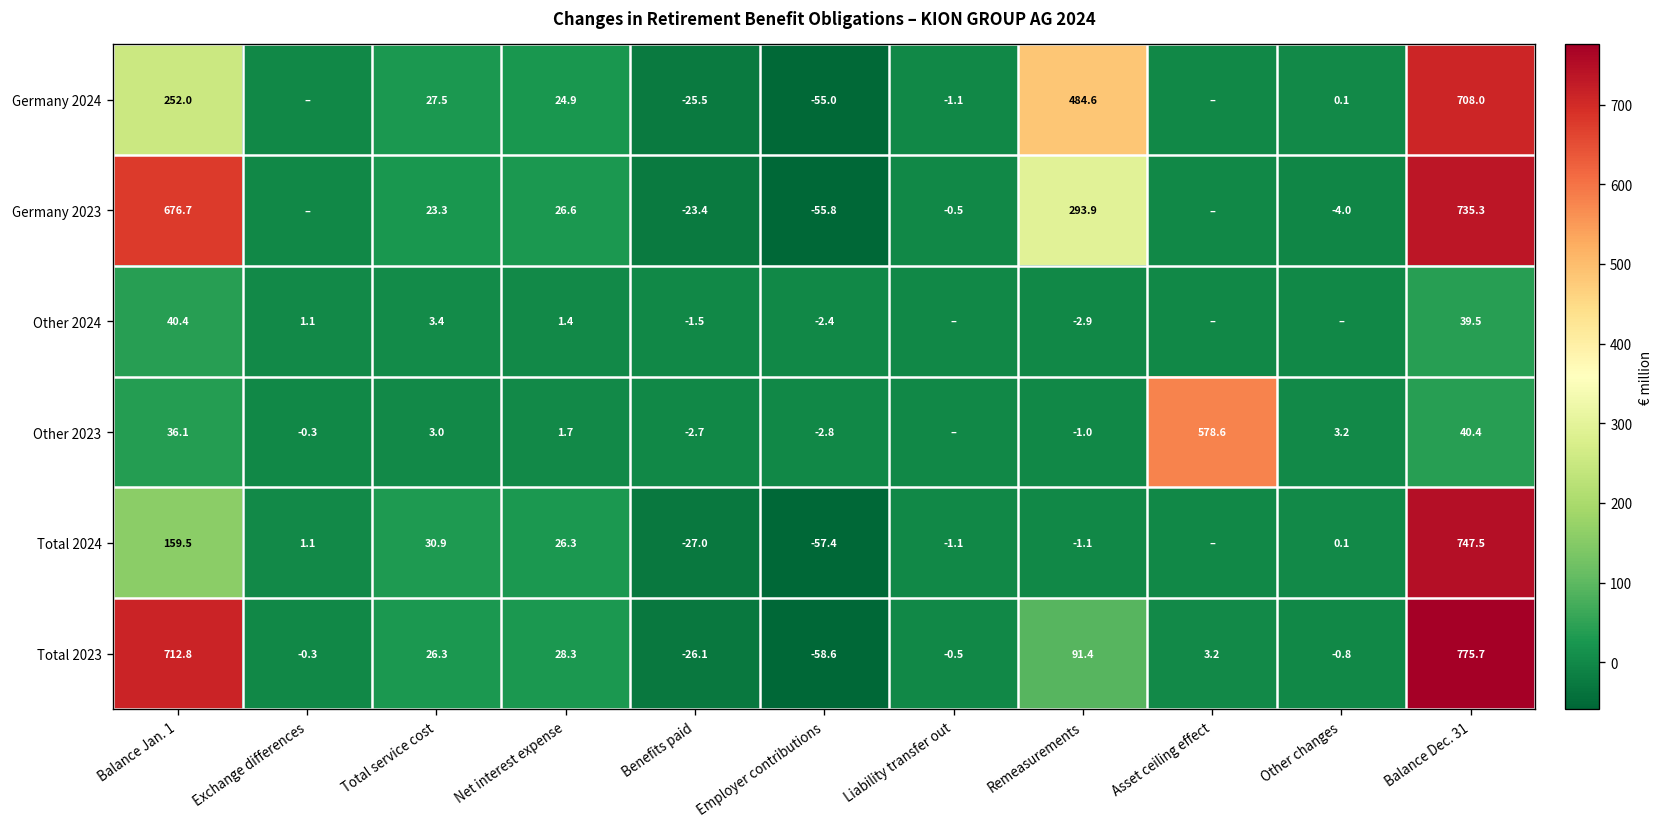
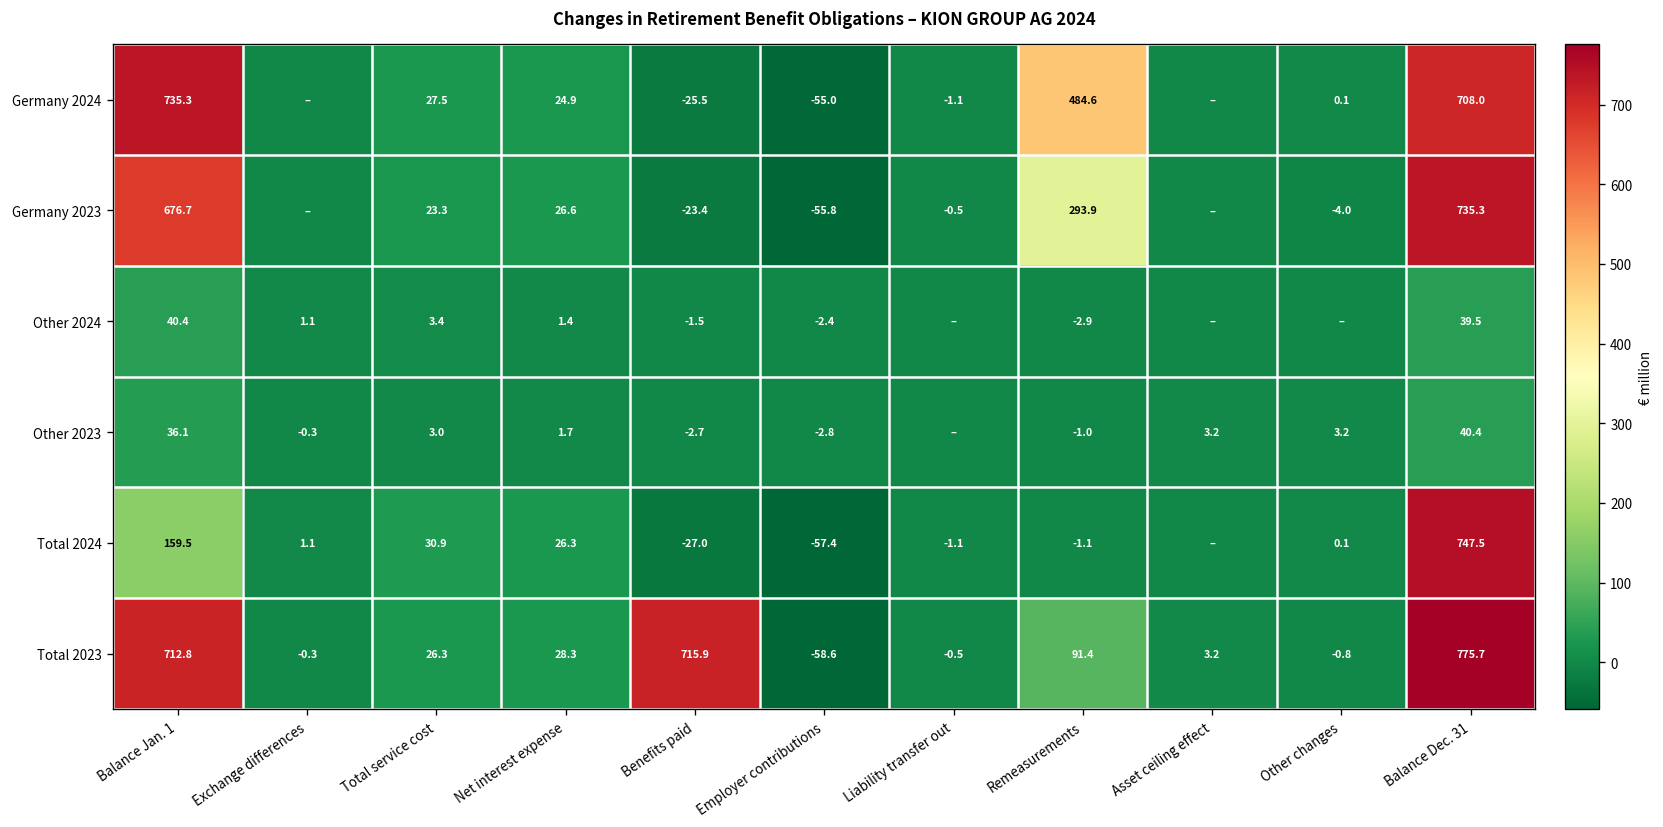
Germany 2024, Balance Jan. 1: 252.0 -> 735.3
Other 2023, Asset ceiling effect: 578.6 -> 3.2
Total 2023, Benefits paid: -26.1 -> 715.9
